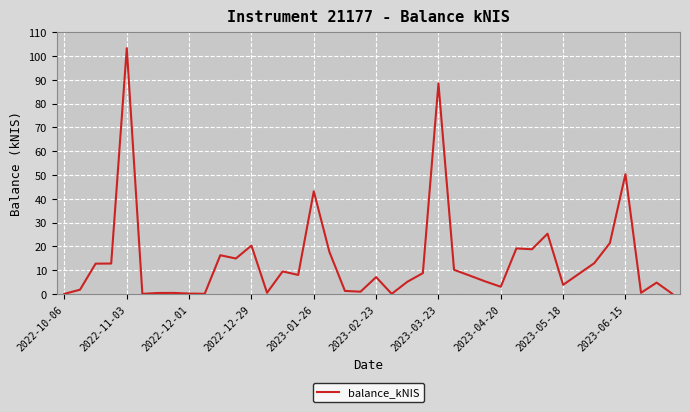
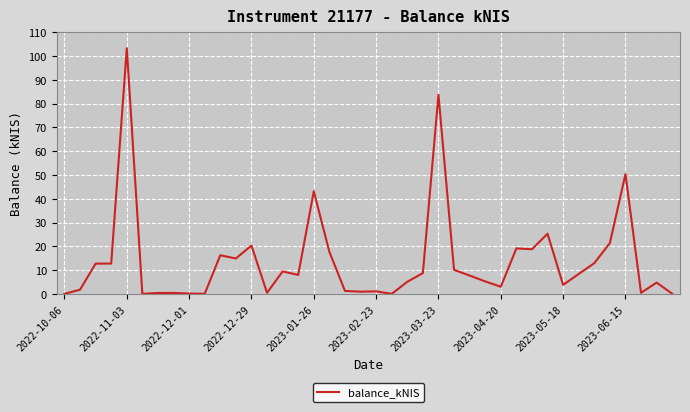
2023-02-23: 7 -> 1
2023-03-23: 89 -> 84
